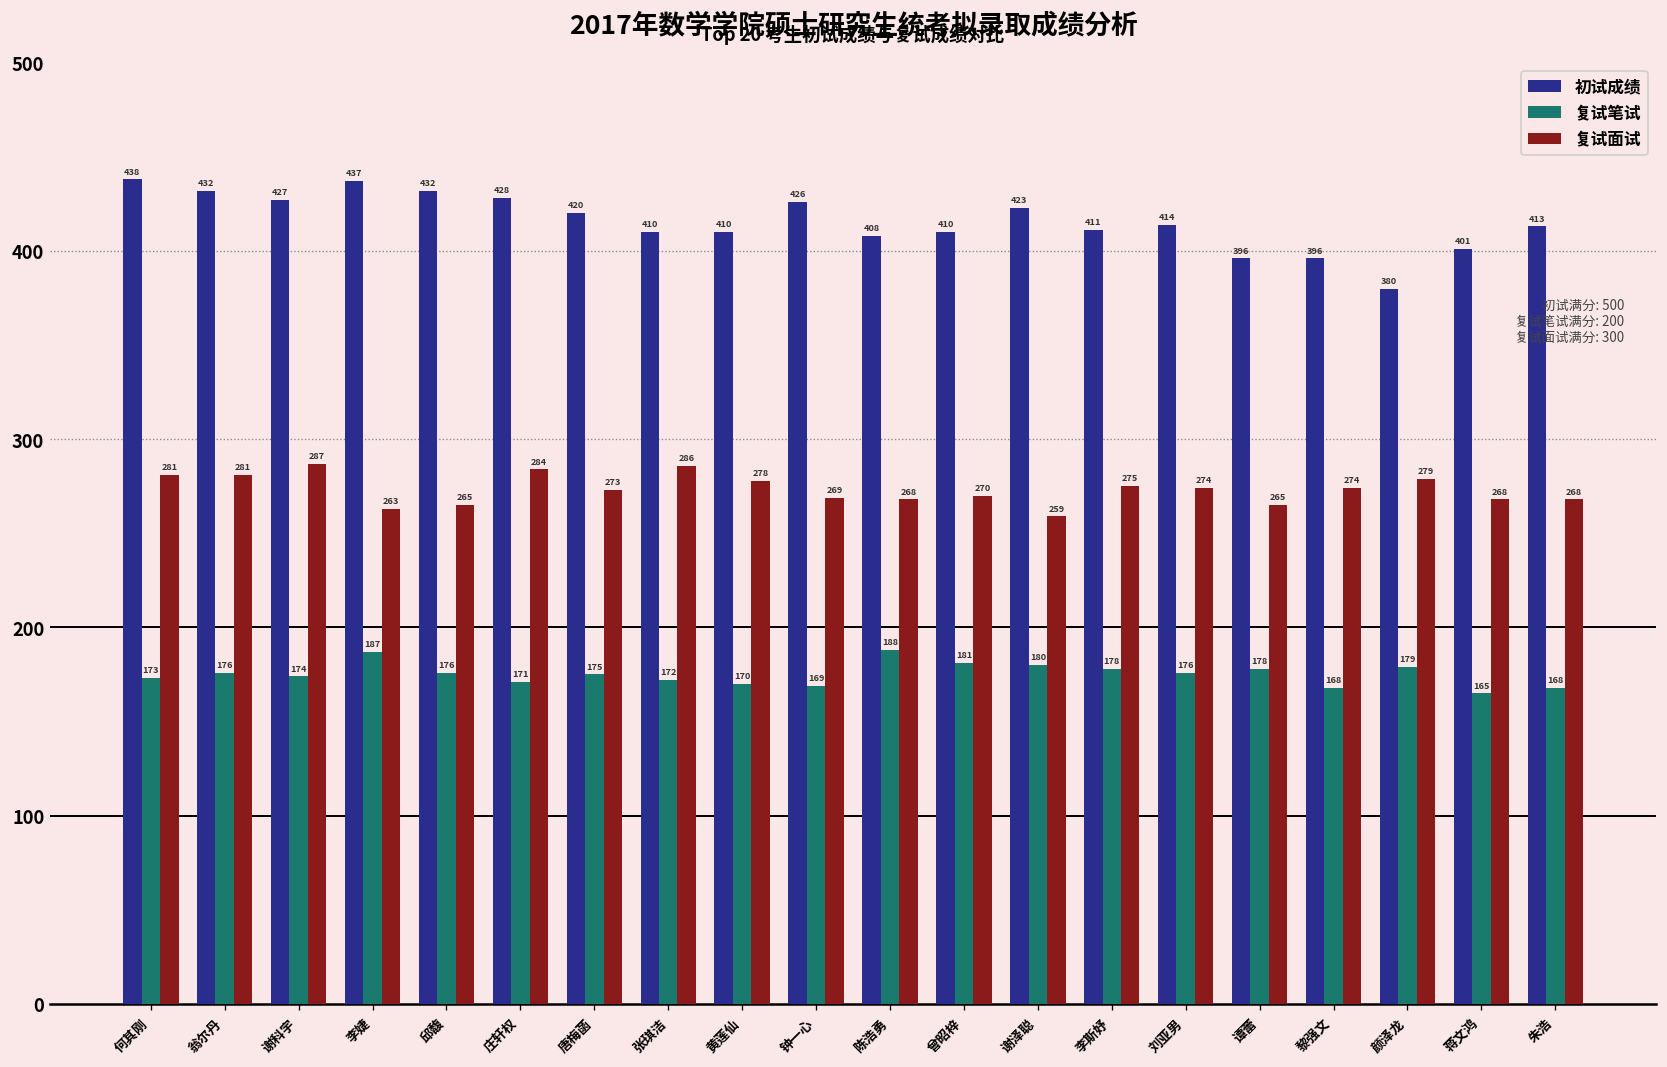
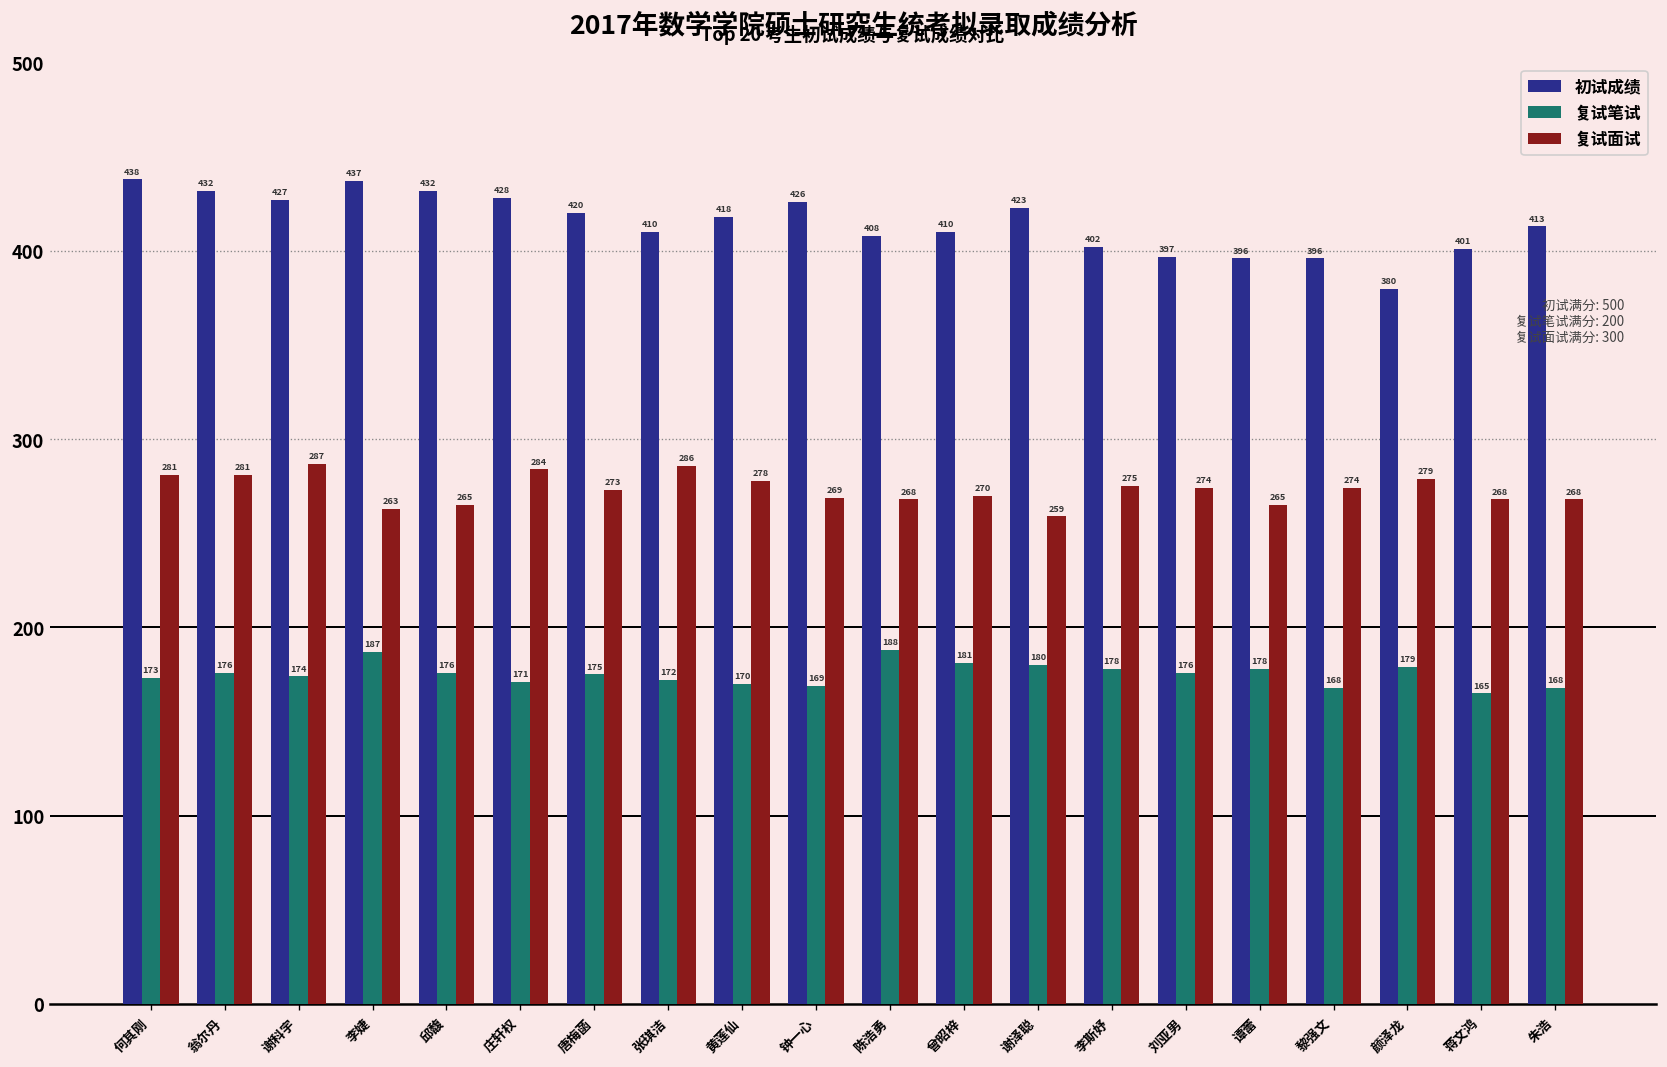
初试成绩, 黄莲仙: 410 -> 418
初试成绩, 李斯妤: 411 -> 402
初试成绩, 刘亚男: 414 -> 397
